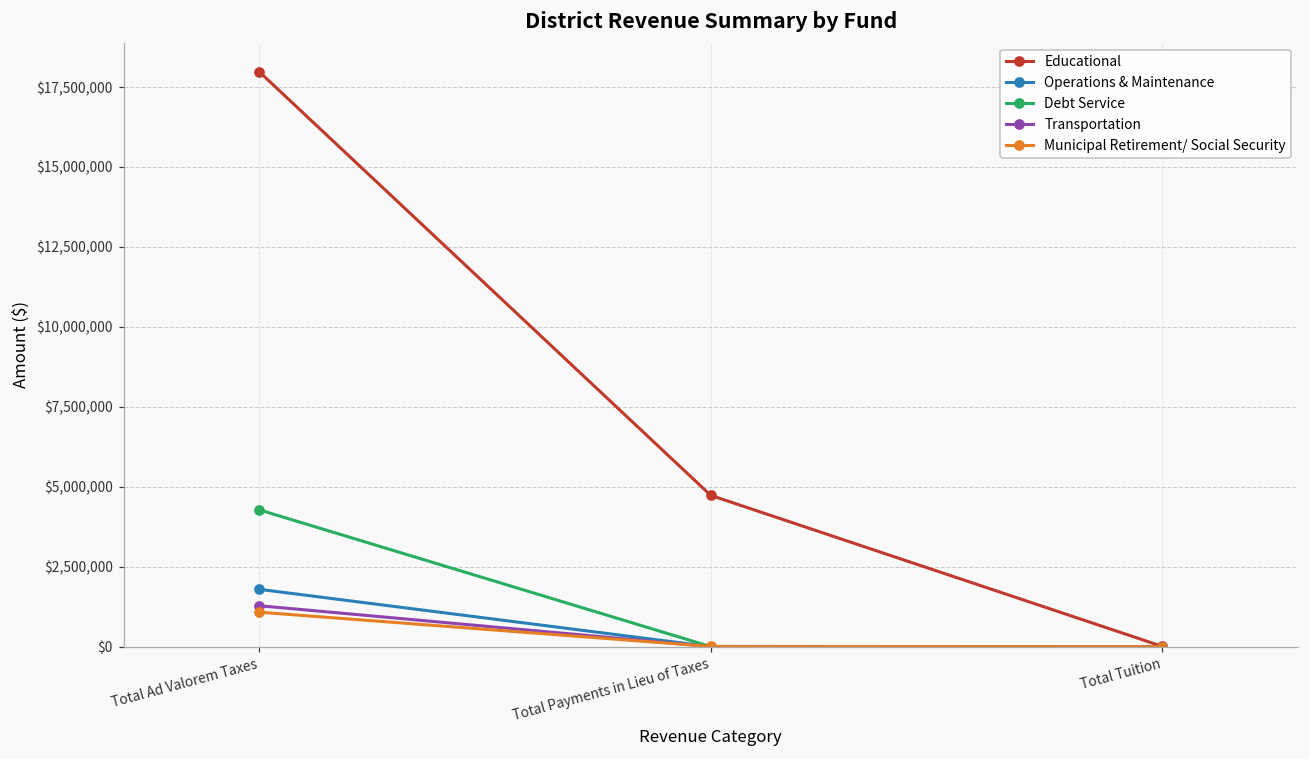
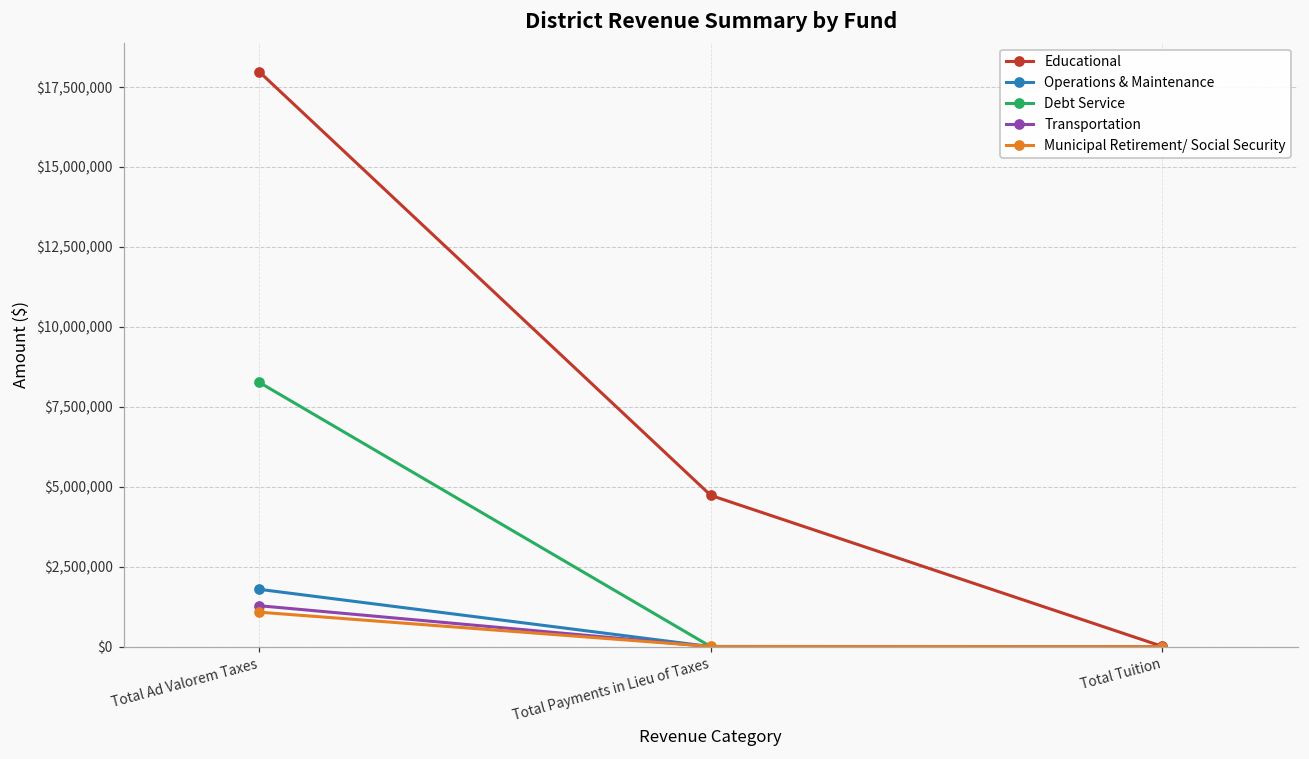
Debt Service, Total Ad Valorem Taxes: $4,300,000 -> $8,300,000
